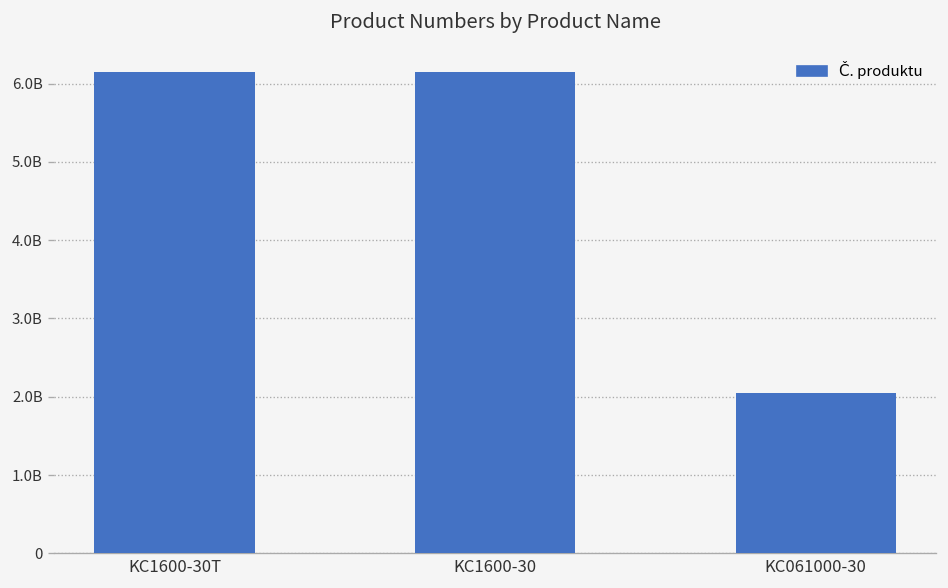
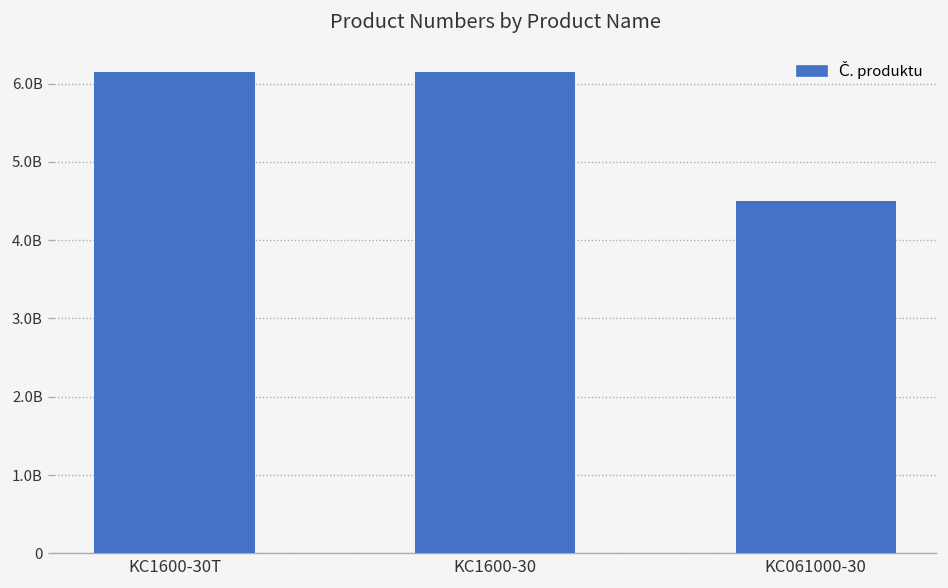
KC061000-30: 2100000000 -> 4500000000
